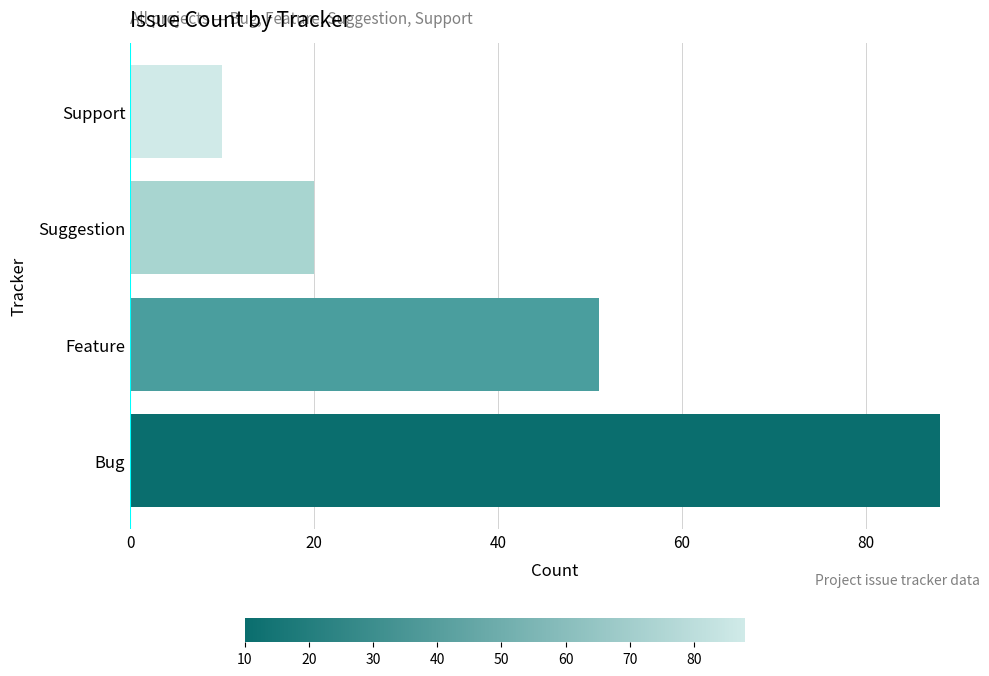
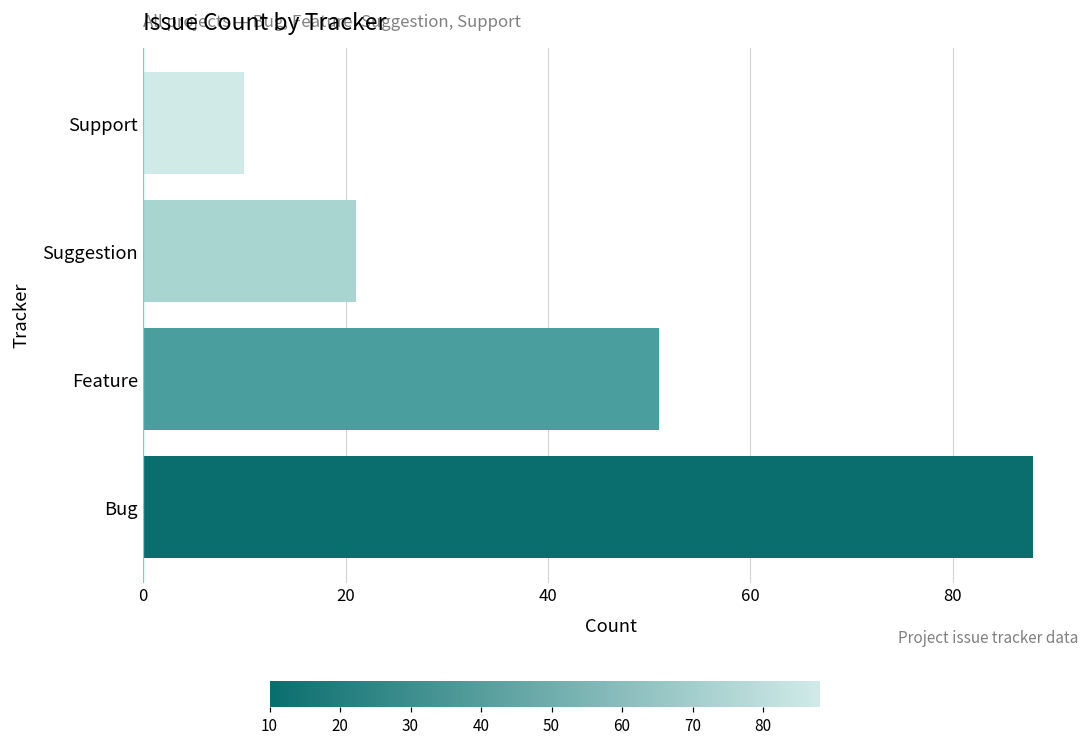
Suggestion: 20 -> 21
